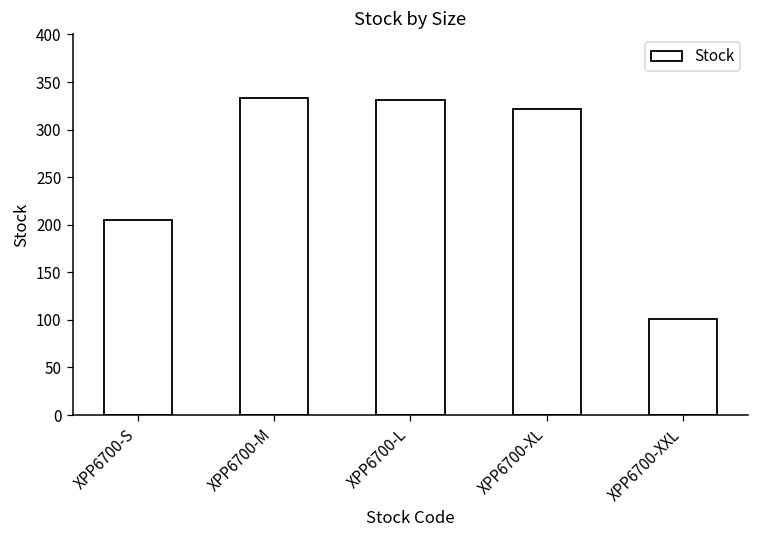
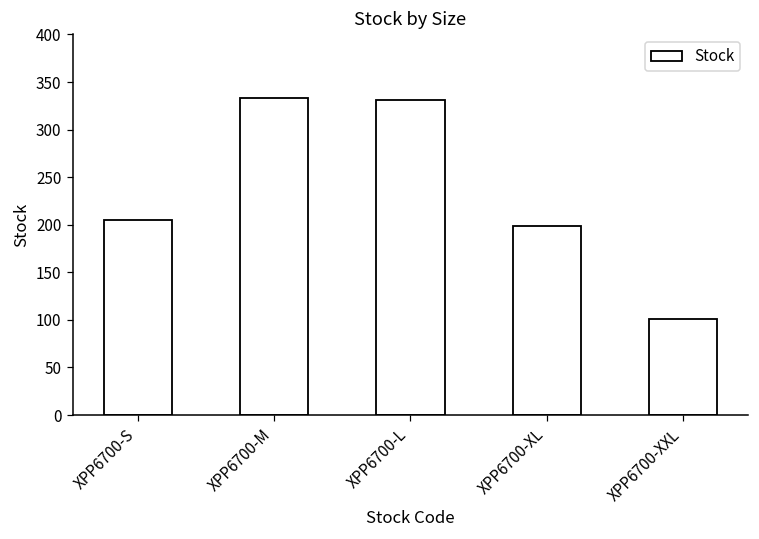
XPP6700-XL: 320 -> 200
